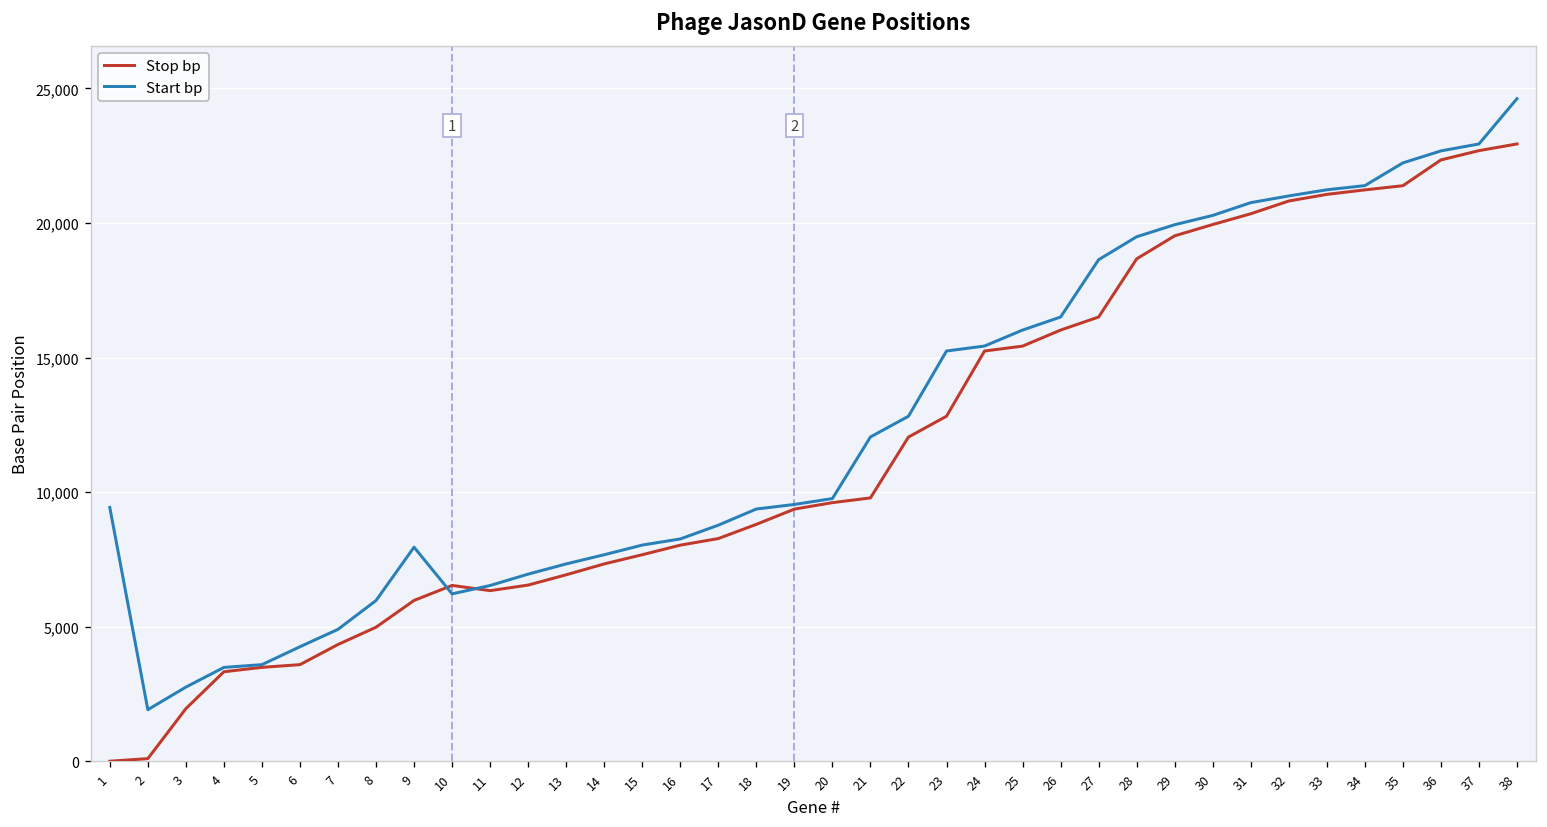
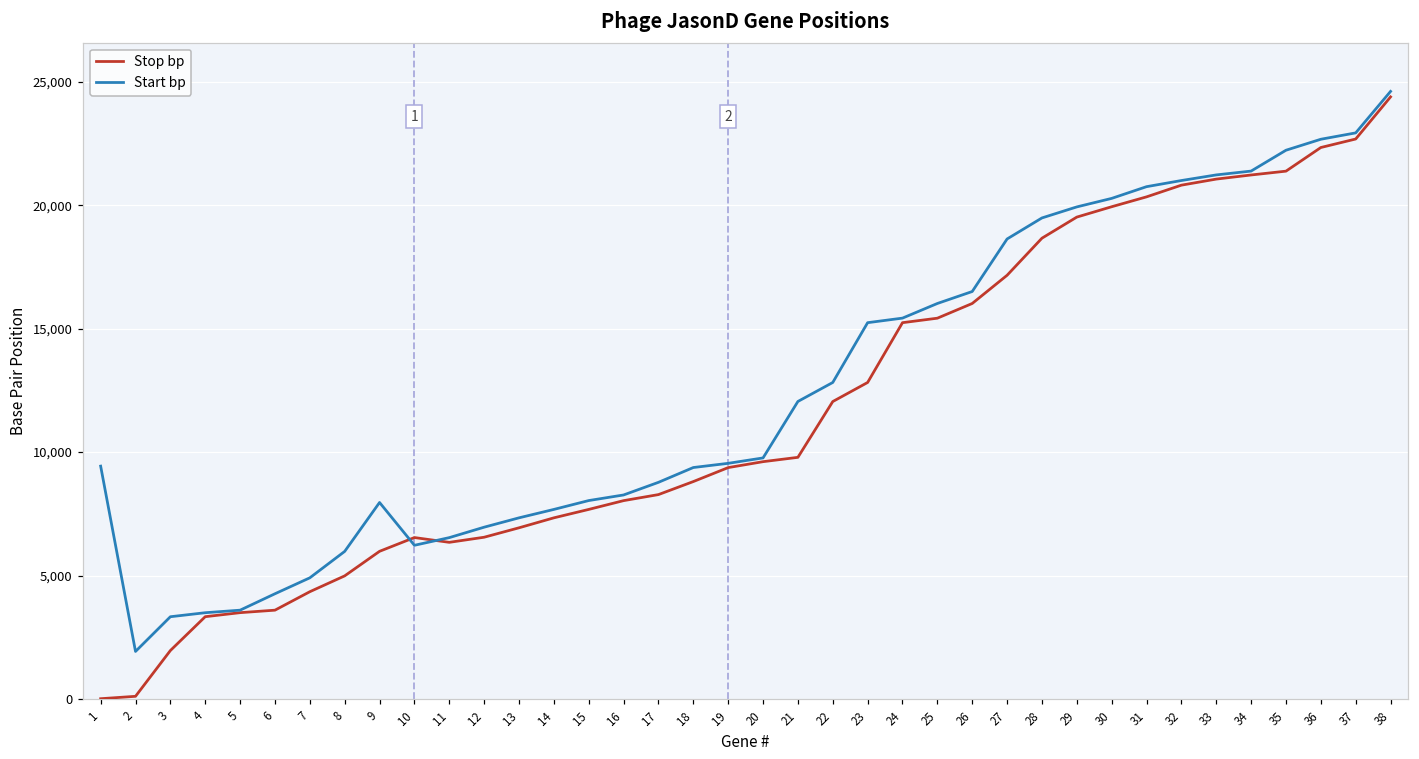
Start bp, 3: 2,800 -> 3,300
Stop bp, 27: 16,500 -> 17,200
Stop bp, 38: 22,900 -> 24,400
